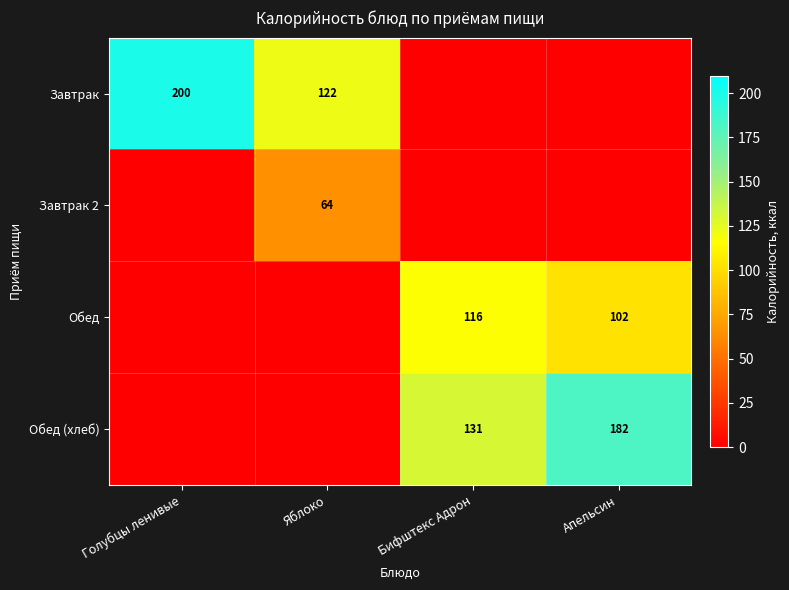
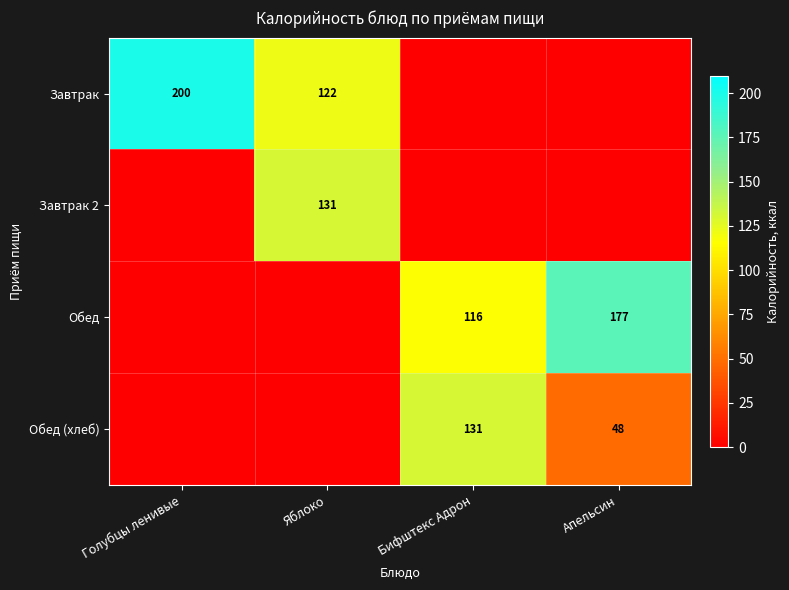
Завтрак 2, Яблоко: 64 -> 131
Обед, Апельсин: 102 -> 177
Обед (хлеб), Апельсин: 182 -> 48
